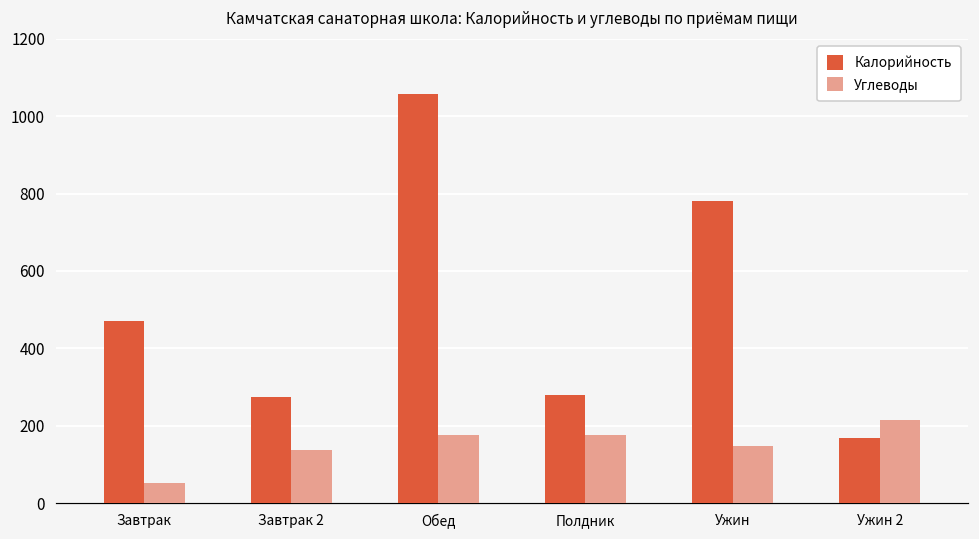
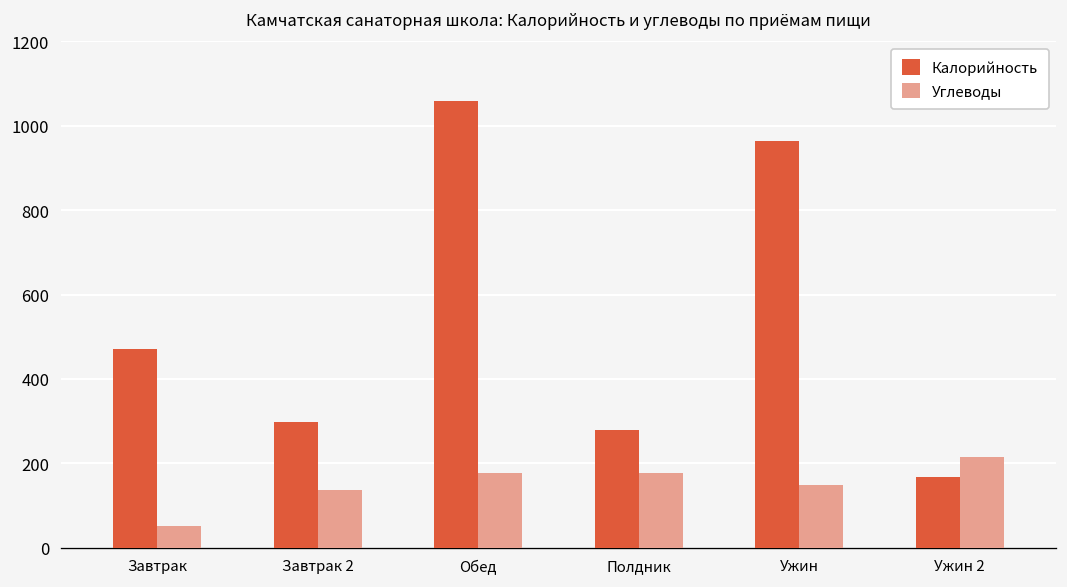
Калорийность, Завтрак 2: 270 -> 300
Калорийность, Ужин: 780 -> 970
